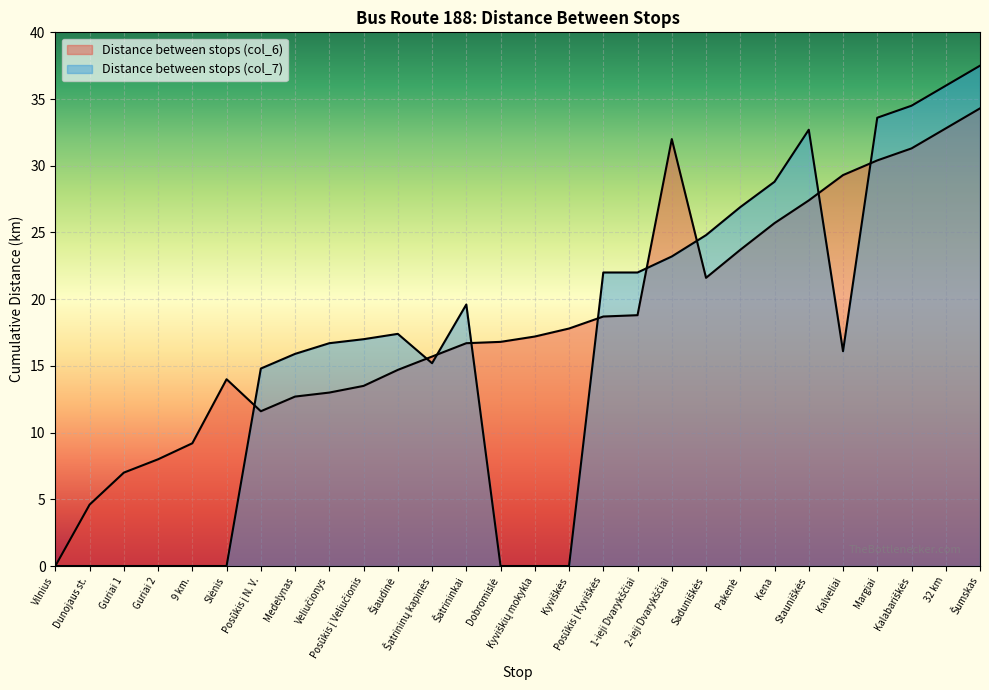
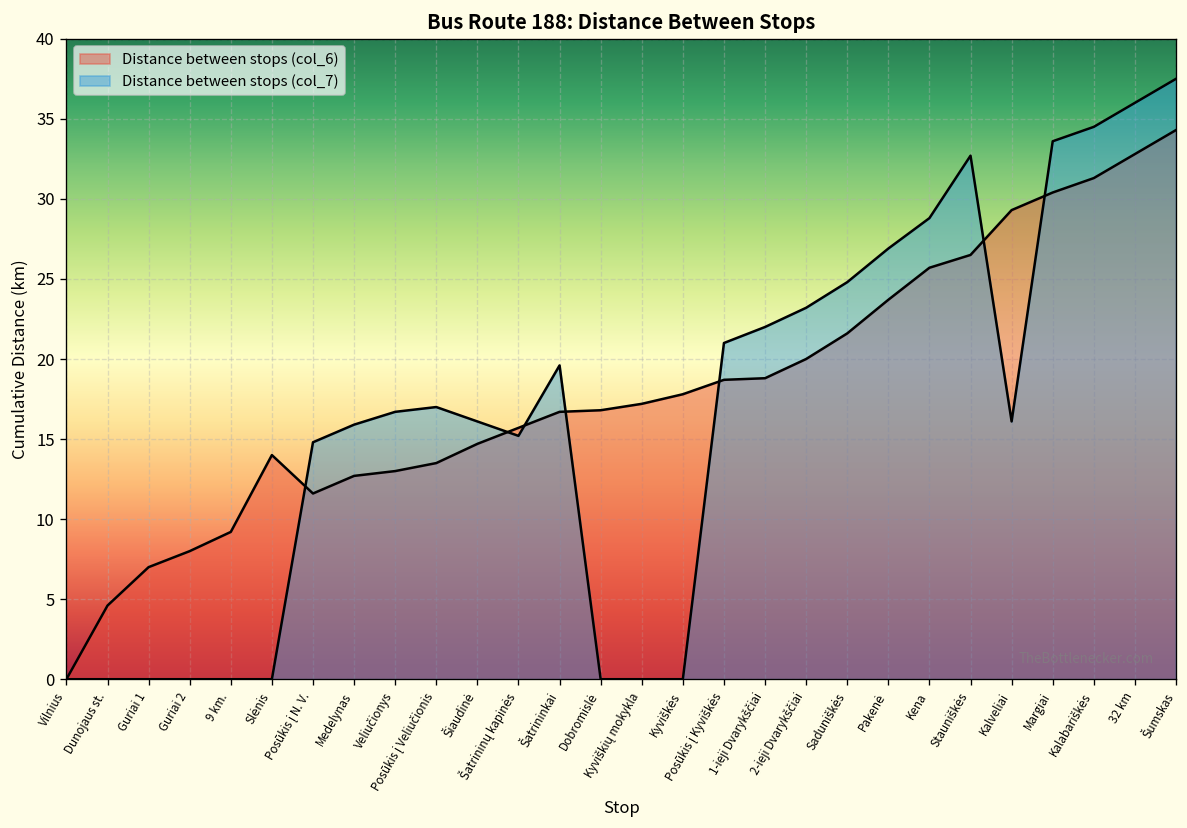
Distance between stops (col_7), Šiaudinė: 17.4 -> 16.1
Distance between stops (col_7), Posūkis į Kyviškės: 22 -> 21
Distance between stops (col_6), 2-ieji Dvarykščiai: 32 -> 20
Distance between stops (col_6), Stauniškės: 27.4 -> 26.5
